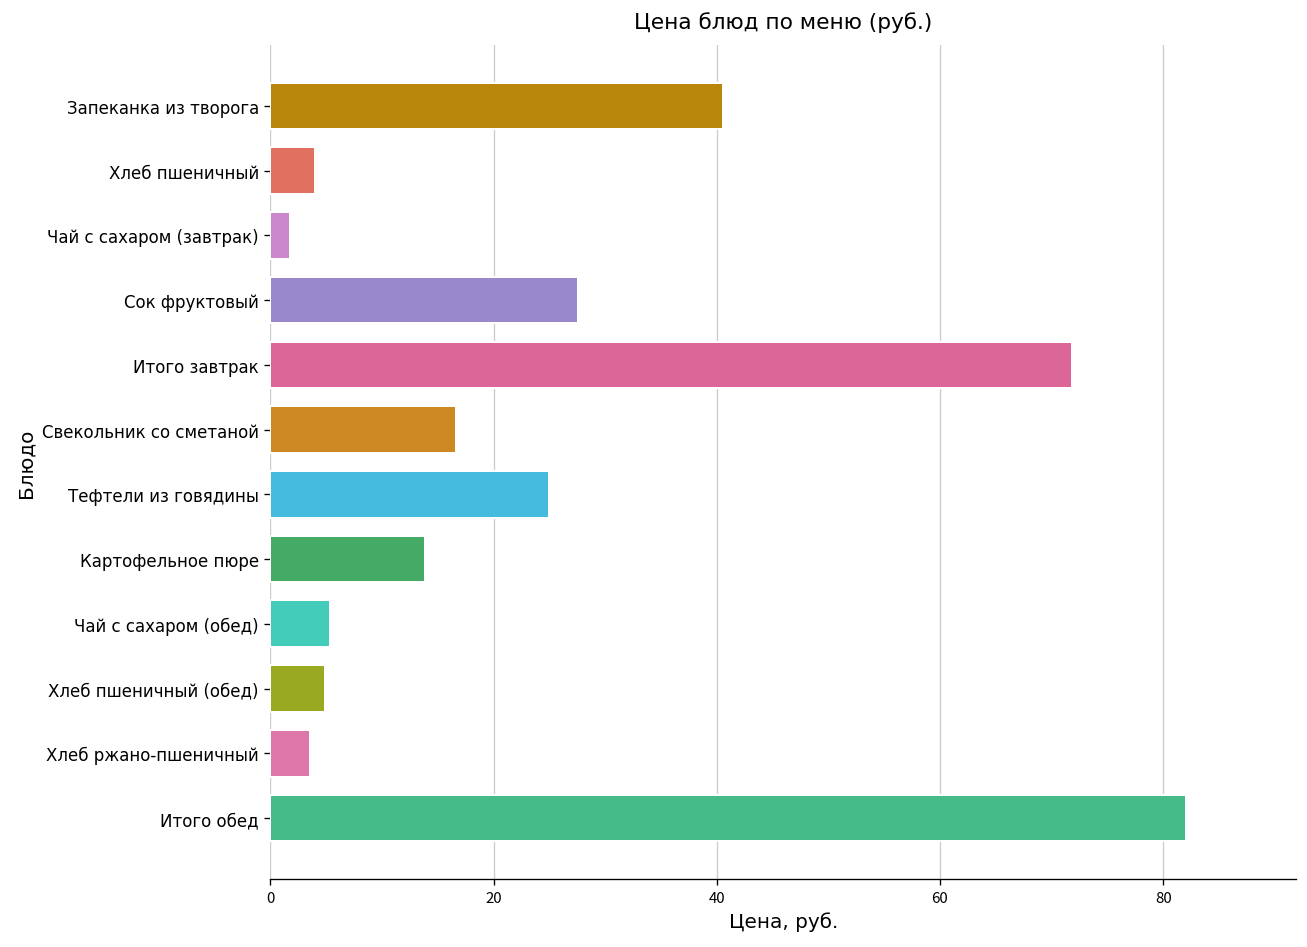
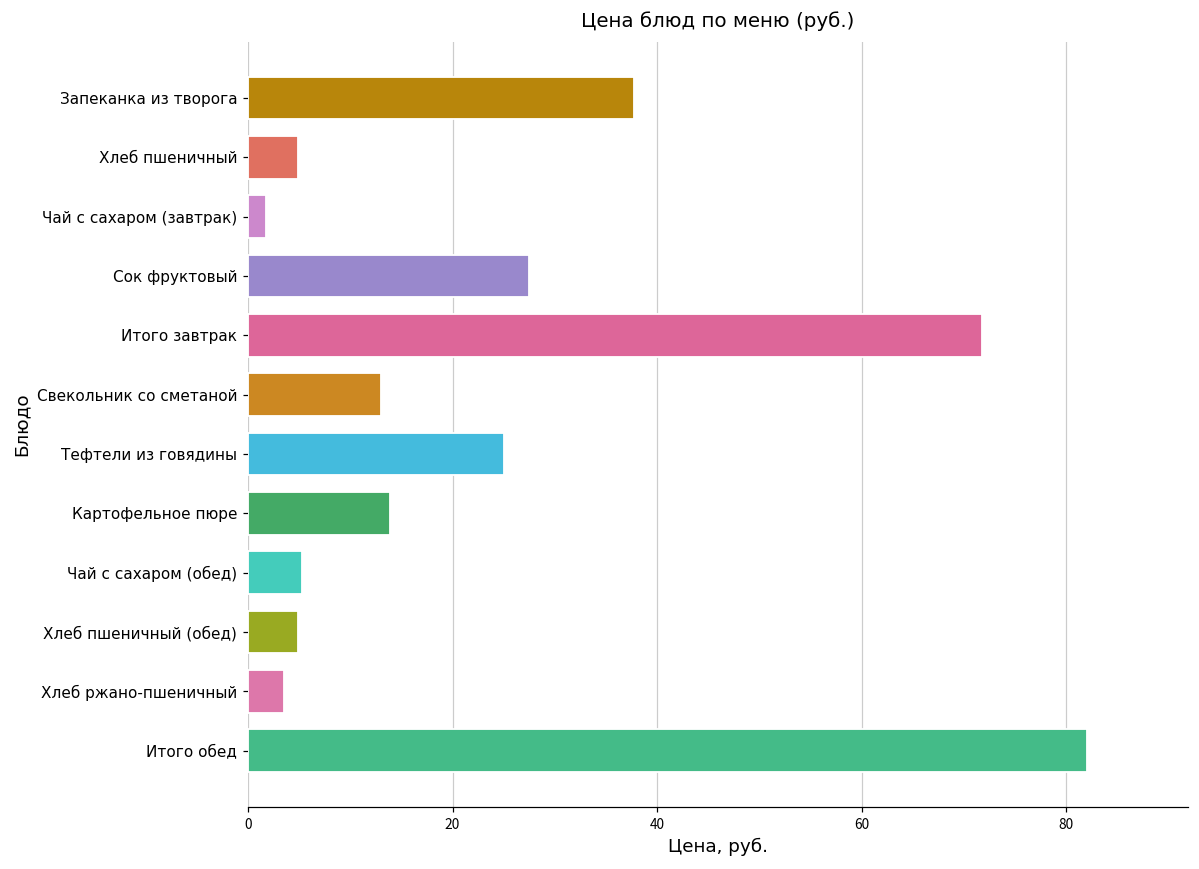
Запеканка из творога: 41 -> 38
Хлеб пшеничный: 4 -> 5
Свекольник со сметаной: 17 -> 13
